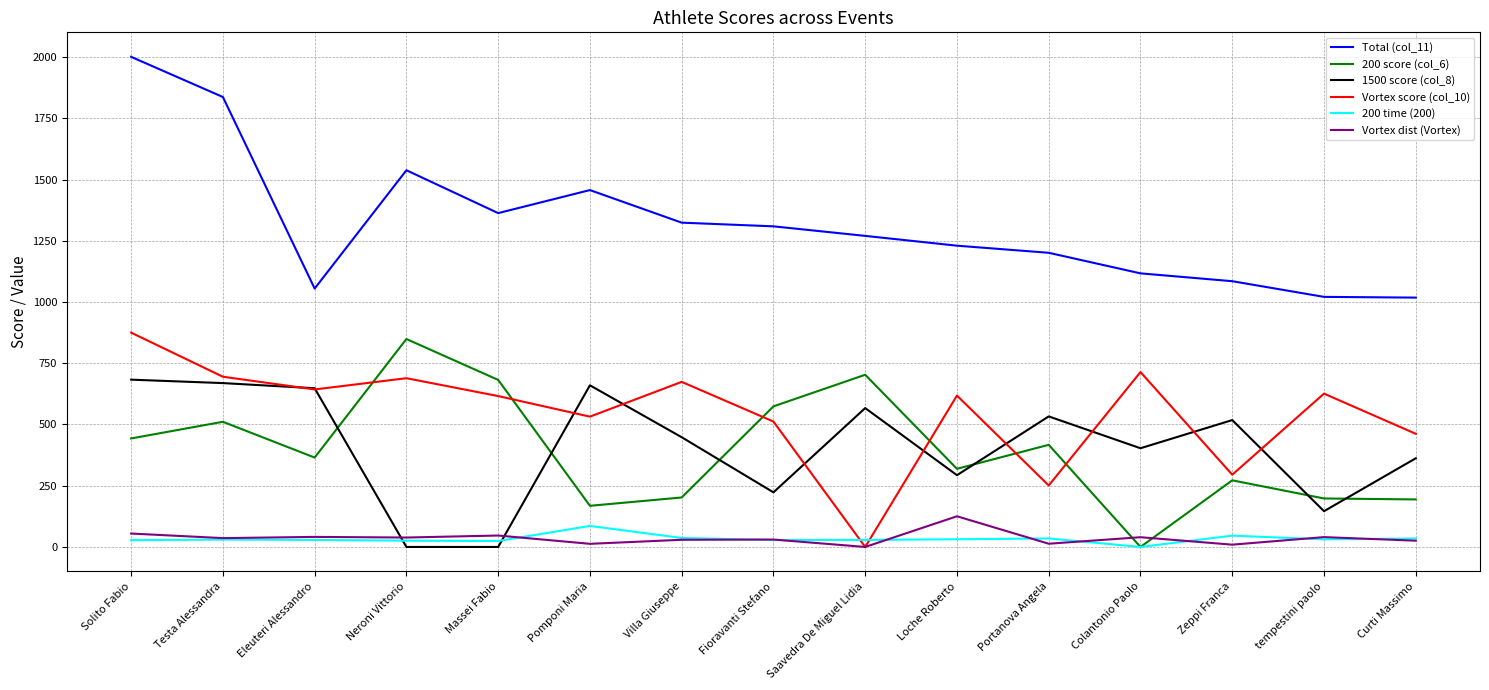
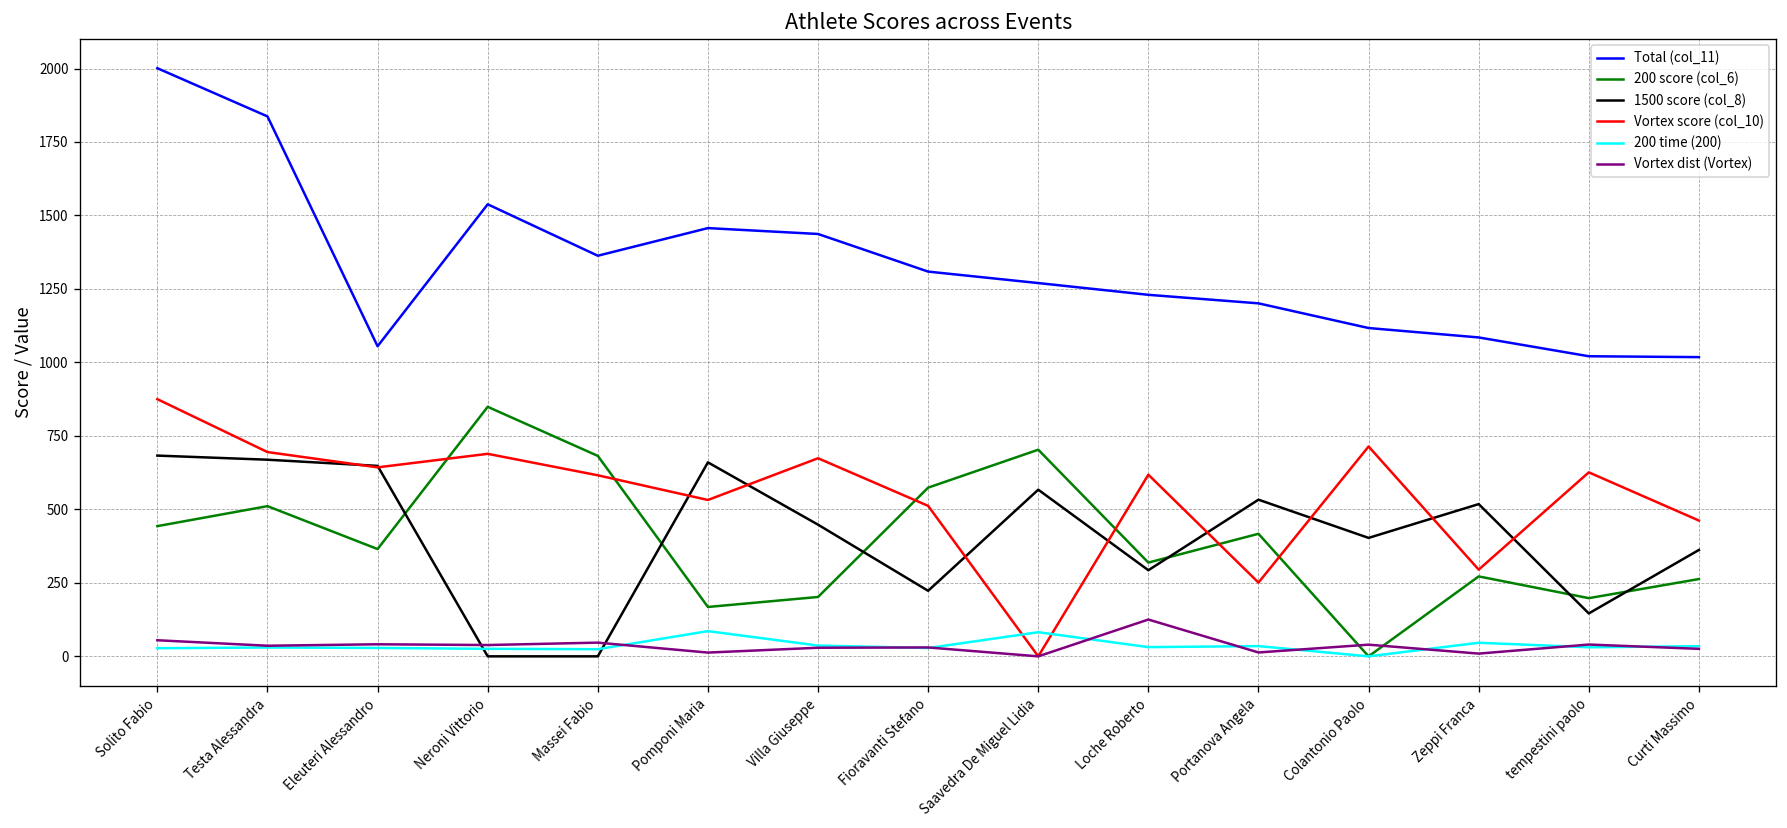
Total (col_11), Villa Giuseppe: 1320 -> 1440
200 time (200), Saavedra De Miguel Lidia: 30 -> 80
200 score (col_6), Curti Massimo: 190 -> 260
